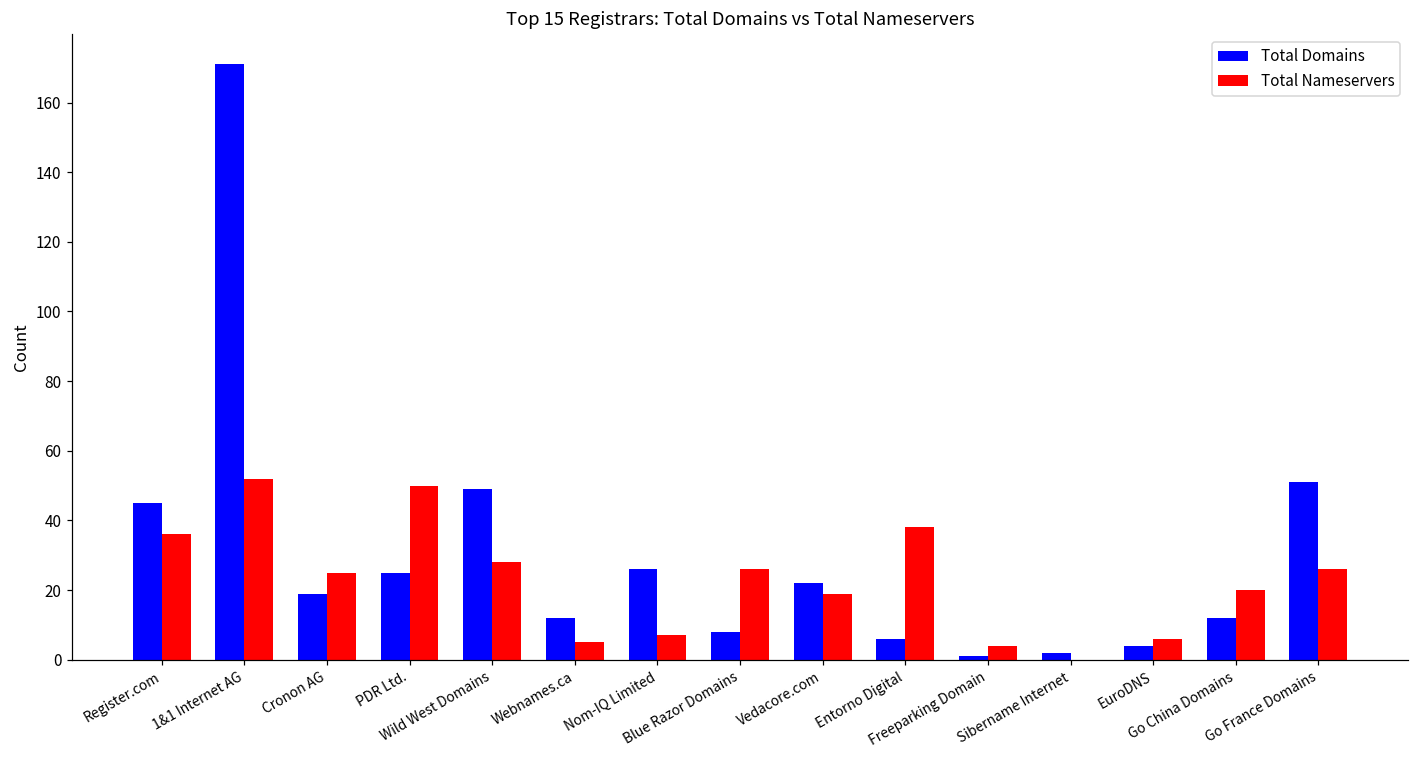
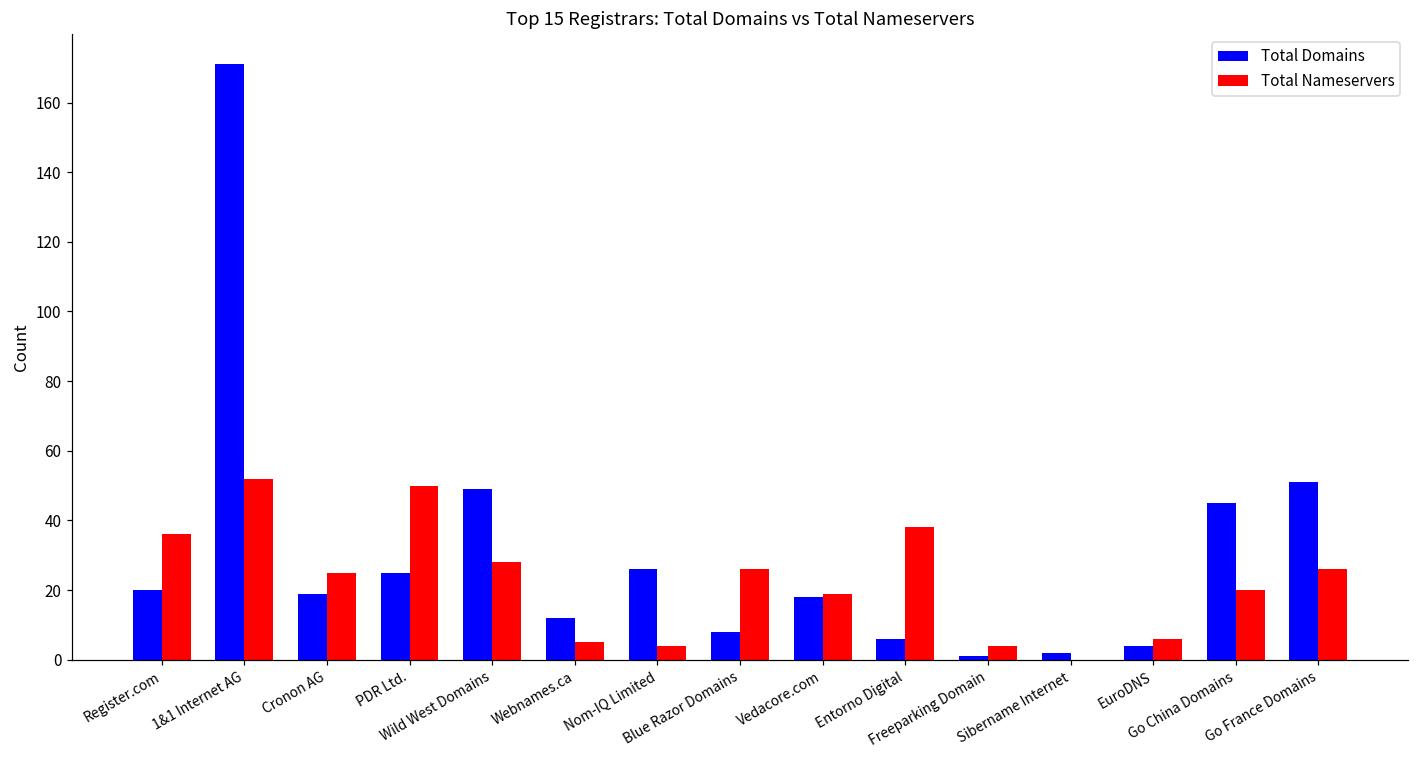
Total Domains, Register.com: 45 -> 20
Total Nameservers, Nom-IQ Limited: 7 -> 4
Total Domains, Vedacore.com: 22 -> 18
Total Domains, Go China Domains: 12 -> 45
